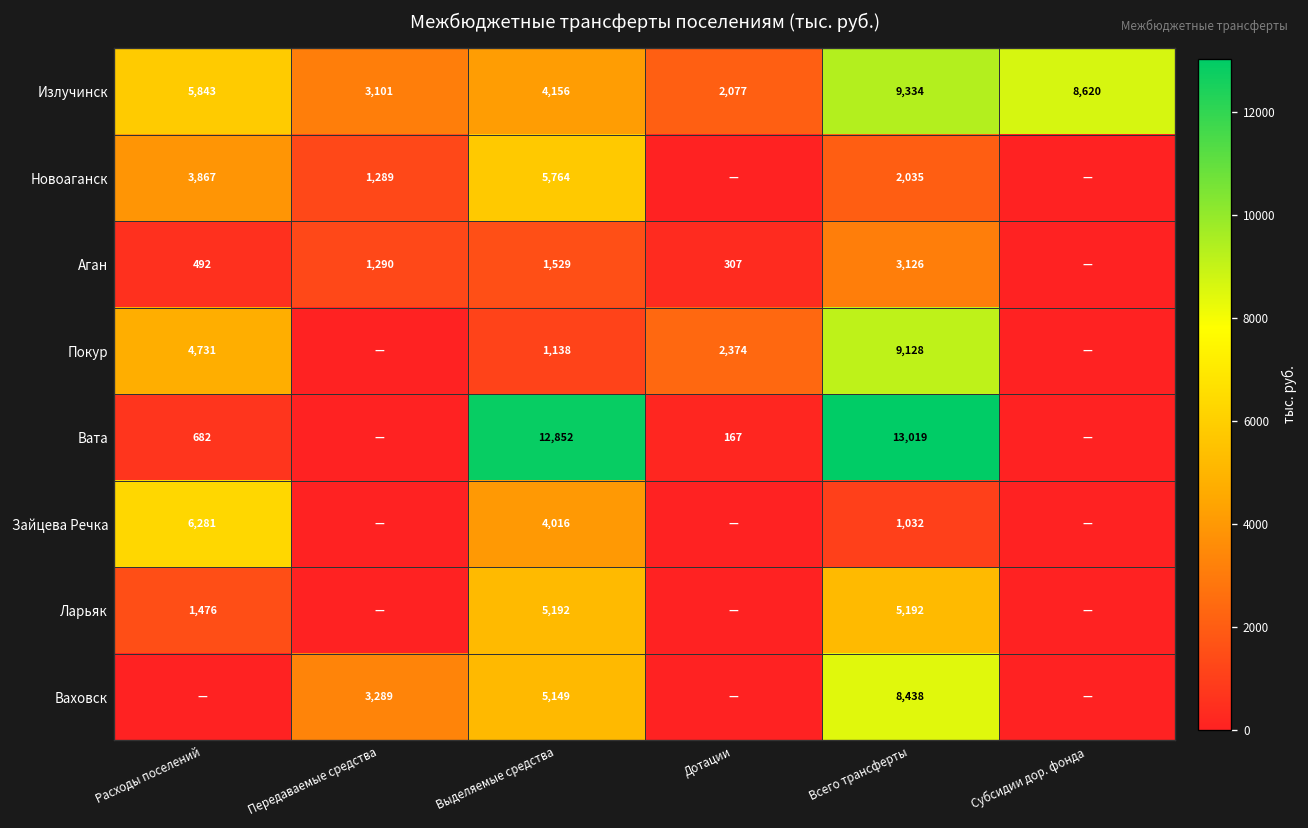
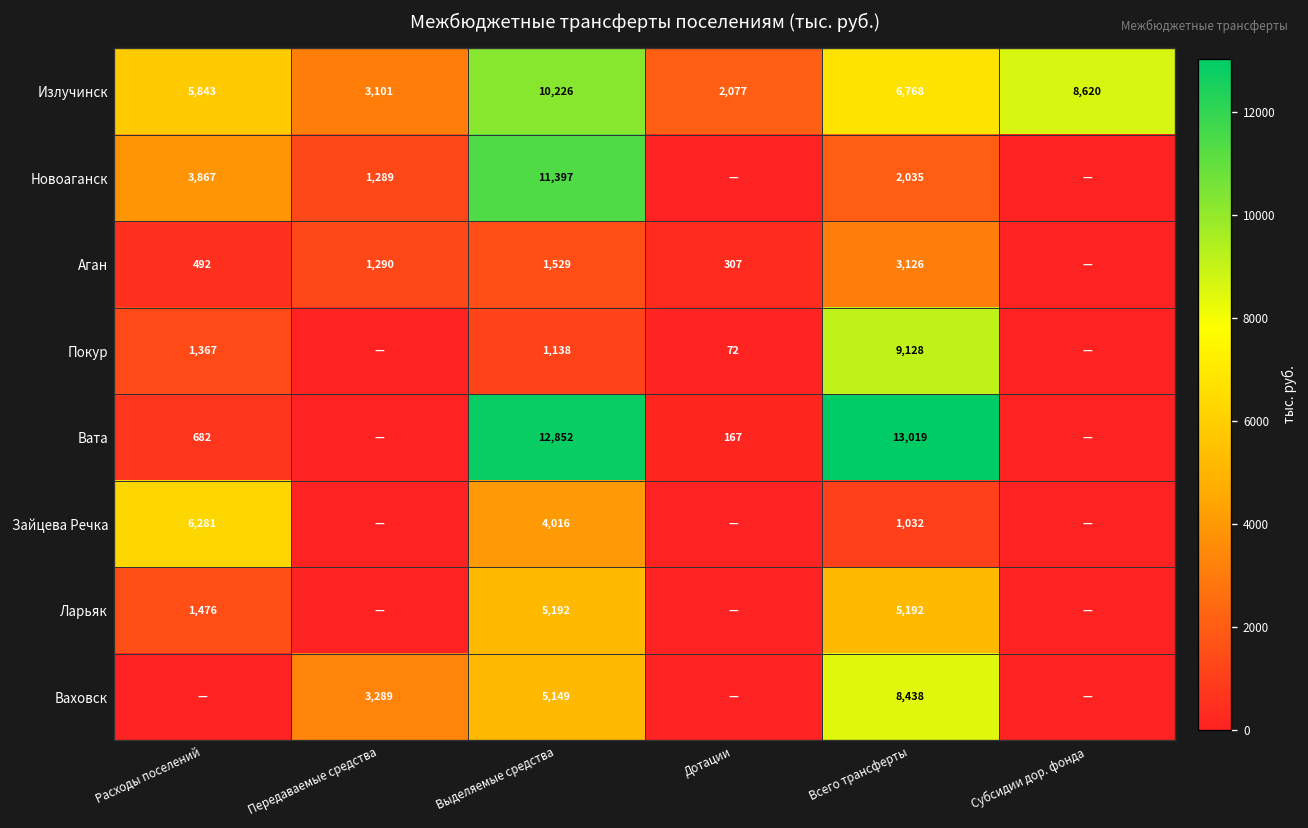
Излучинск, Выделяемые средства: 4,156 -> 10,226
Излучинск, Всего трансферты: 9,334 -> 6,768
Новоаганск, Выделяемые средства: 5,764 -> 11,397
Покур, Расходы поселений: 4,731 -> 1,367
Покур, Дотации: 2,374 -> 72
